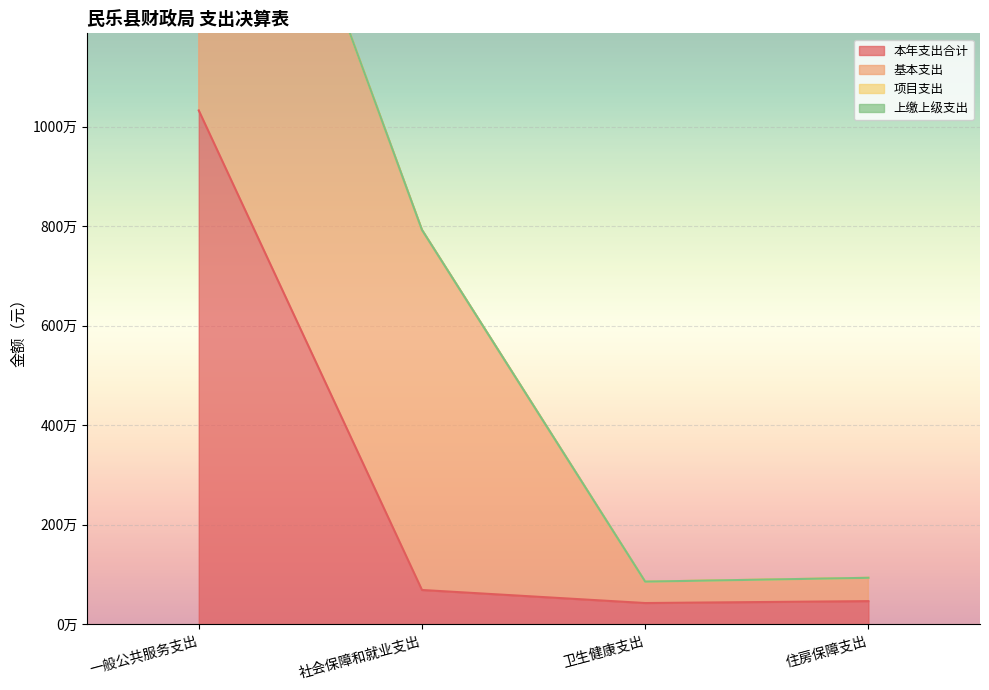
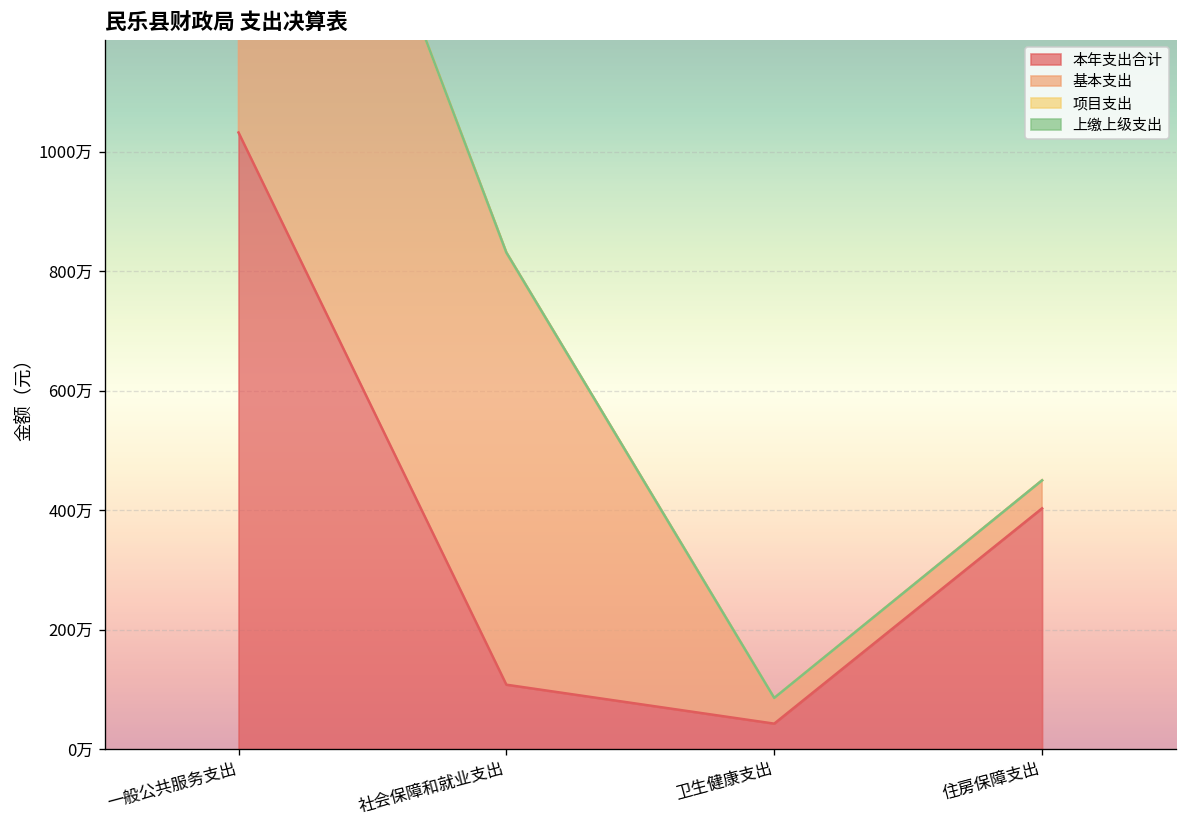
本年支出合计, 社会保障和就业支出: 70万 -> 110万
本年支出合计, 住房保障支出: 50万 -> 400万
